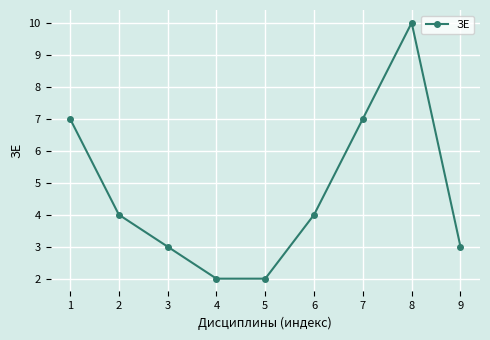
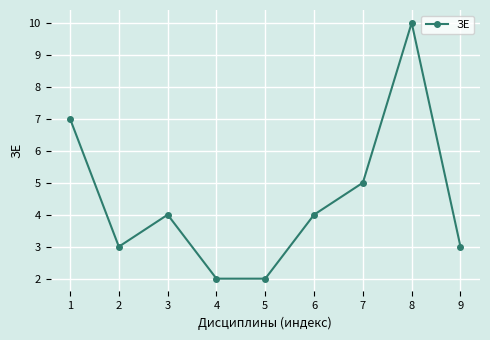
2: 4 -> 3
3: 3 -> 4
7: 7 -> 5
